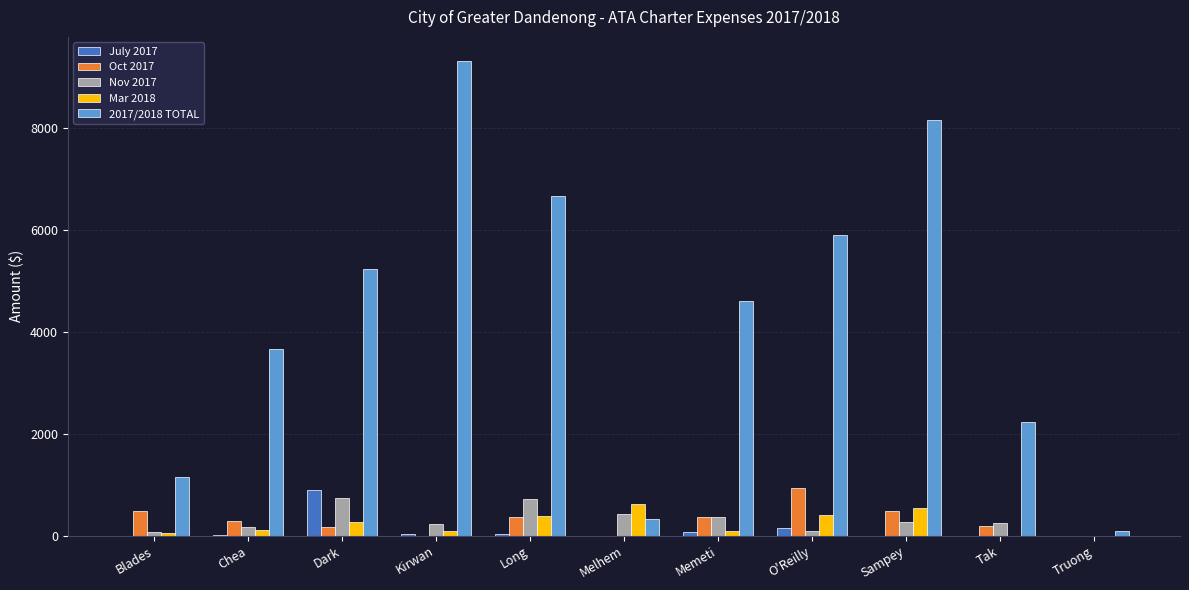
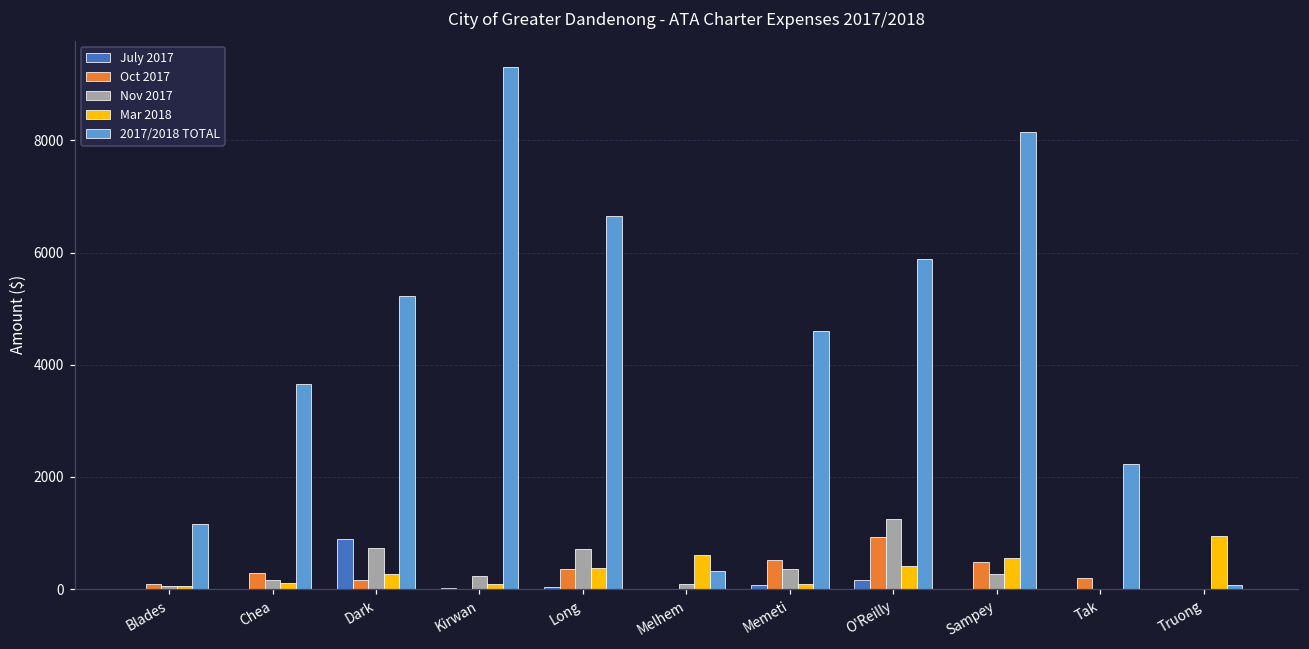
Oct 2017, Blades: 500 -> 100
Nov 2017, Melhem: 400 -> 100
Oct 2017, Memeti: 400 -> 500
Nov 2017, O'Reilly: 100 -> 1300
Nov 2017, Tak: 200 -> 0
Mar 2018, Truong: 0 -> 1000
